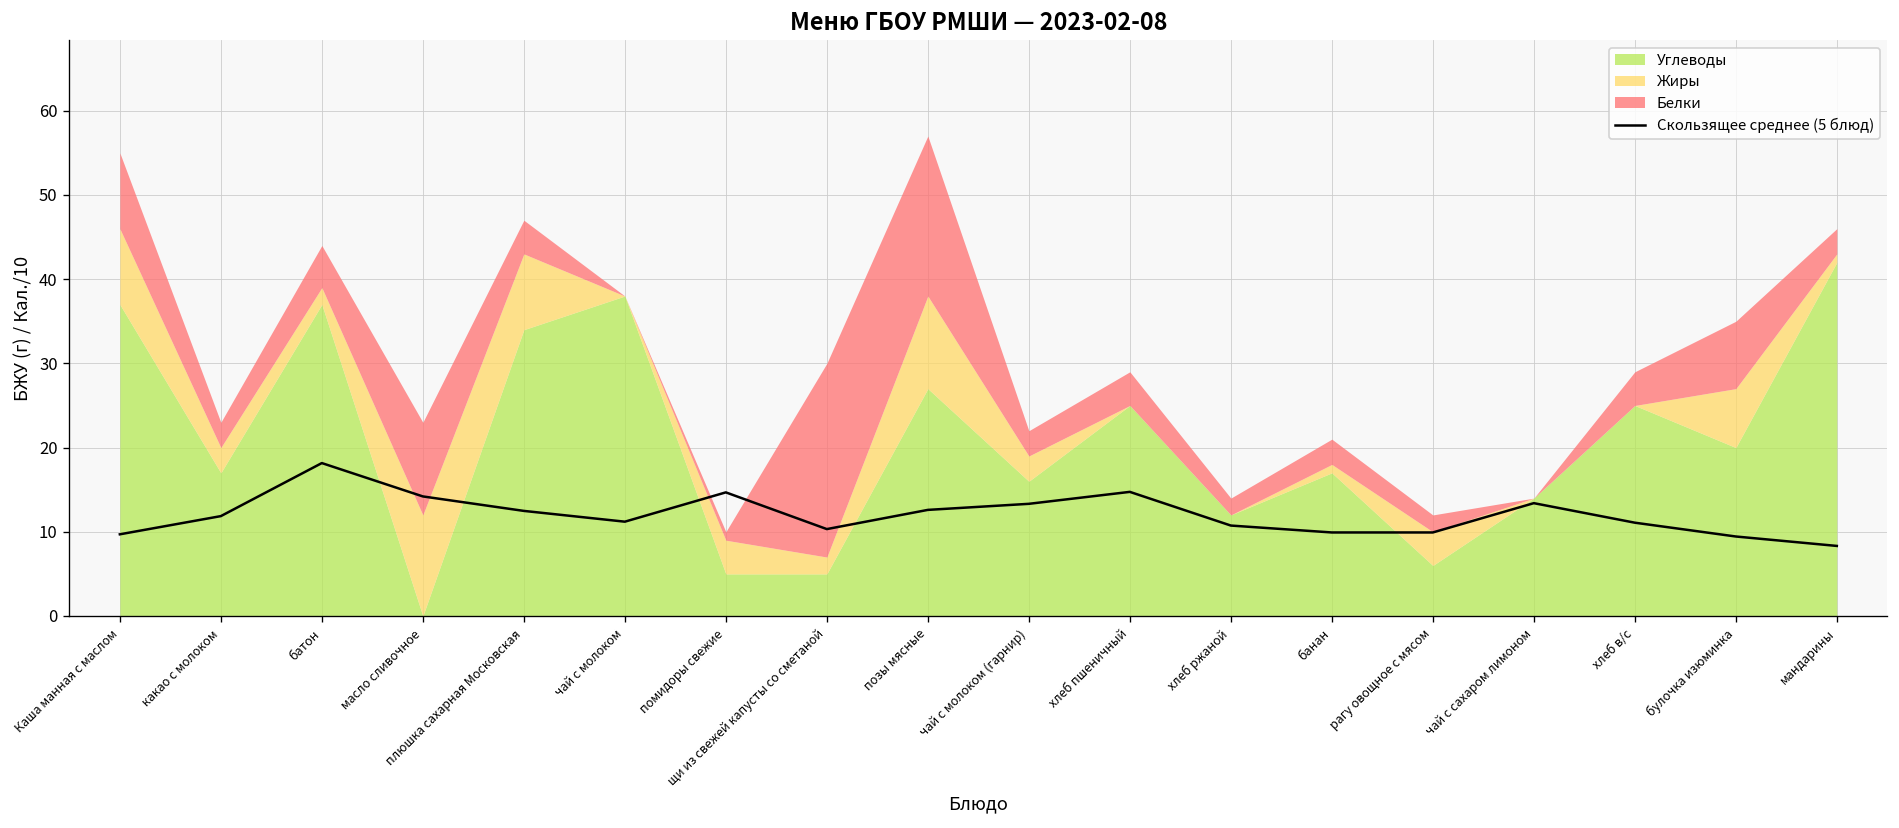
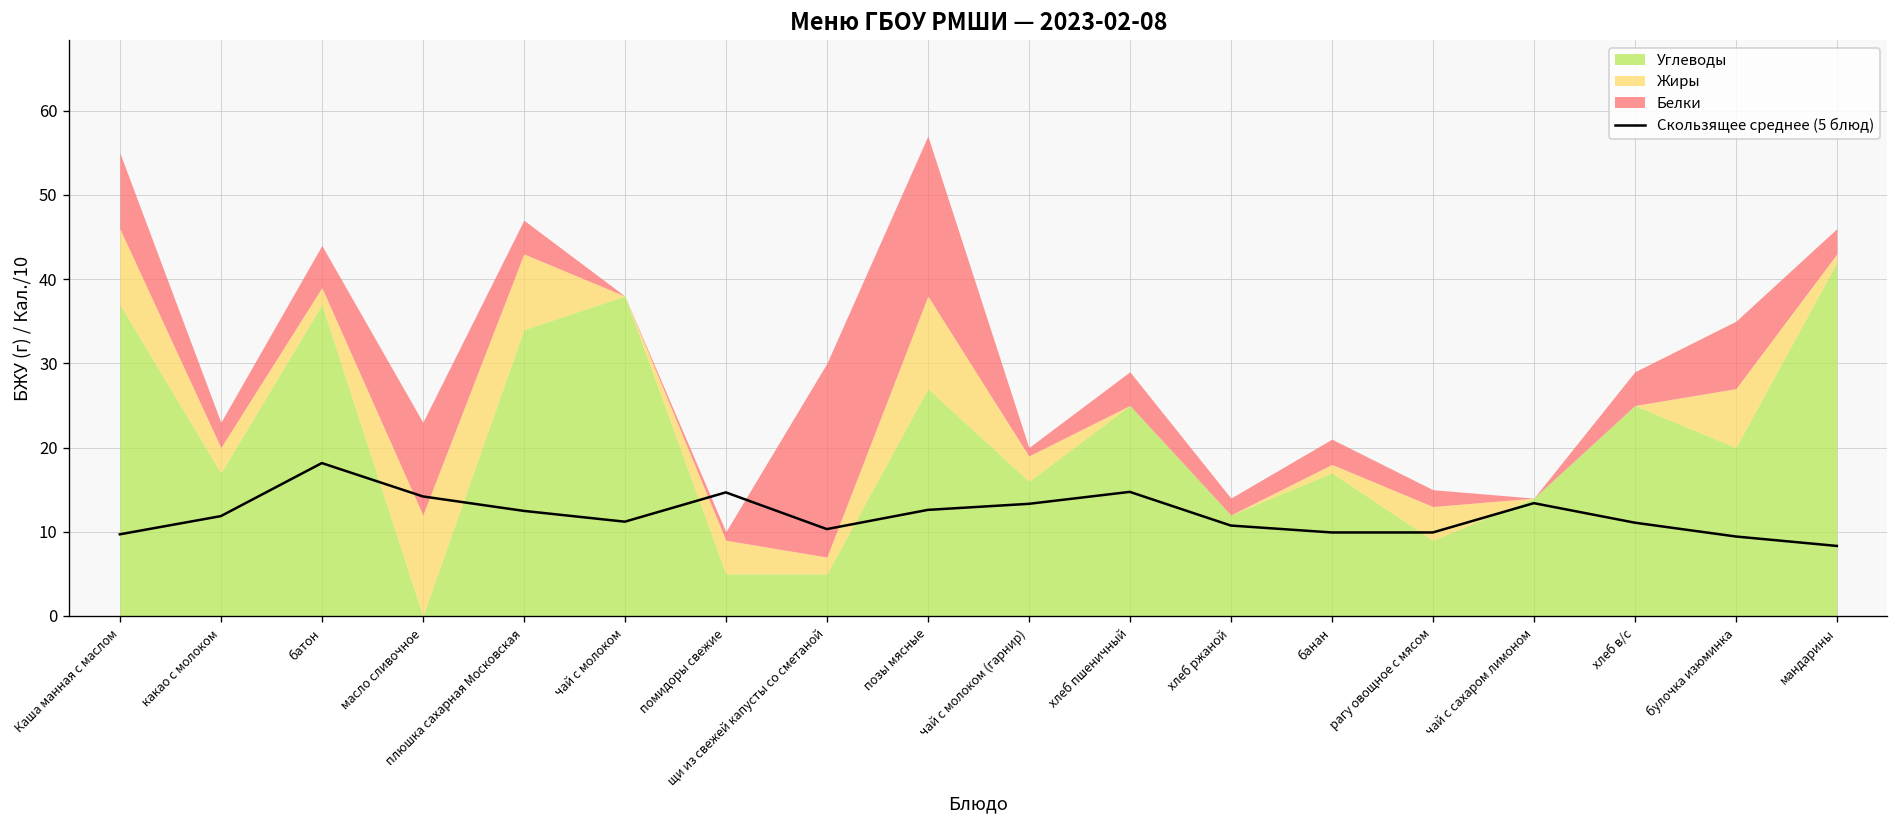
Белки, чай с молоком (гарнир): 3 -> 1
Углеводы, рагу овощное с мясом: 6 -> 9
